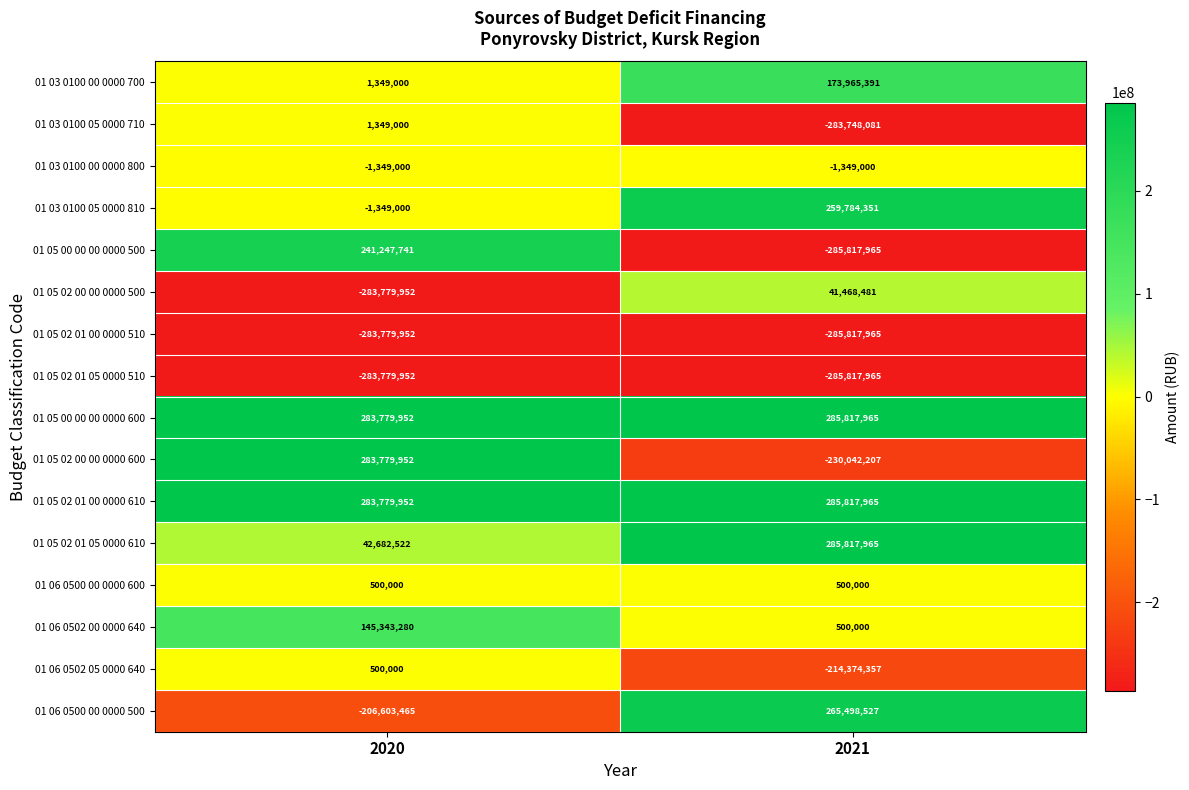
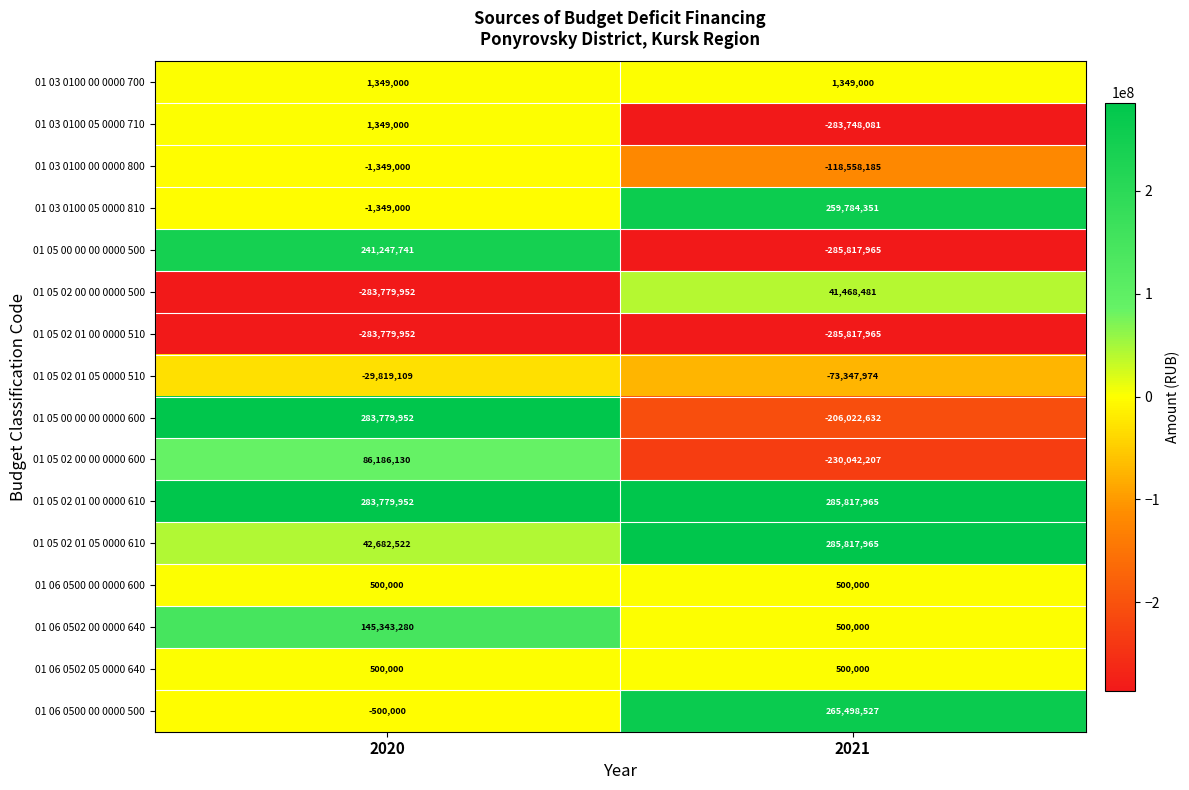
01 03 0100 00 0000 700, 2021: 173,965,391 -> 1,349,000
01 03 0100 00 0000 800, 2021: -1,349,000 -> -118,558,185
01 05 02 01 05 0000 510, 2020: -283,779,952 -> -29,819,109
01 05 02 01 05 0000 510, 2021: -285,817,965 -> -73,347,974
01 05 00 00 00 0000 600, 2021: 285,817,965 -> -206,022,632
01 05 02 00 00 0000 600, 2020: 283,779,952 -> 86,186,130
01 06 0502 05 0000 640, 2021: -214,374,357 -> 500,000
01 06 0500 00 0000 500, 2020: -206,603,465 -> -500,000
